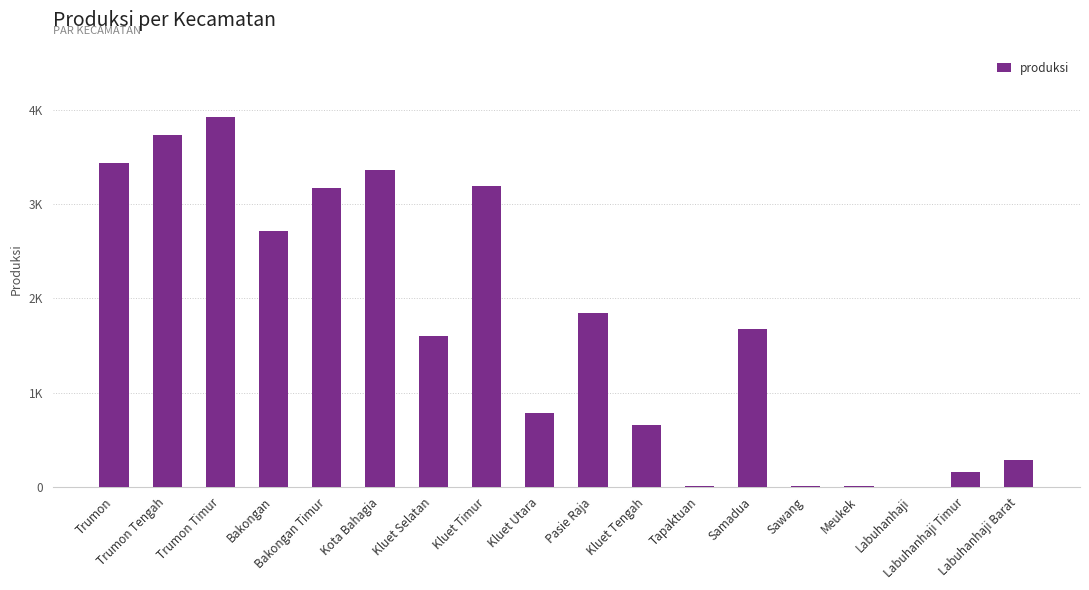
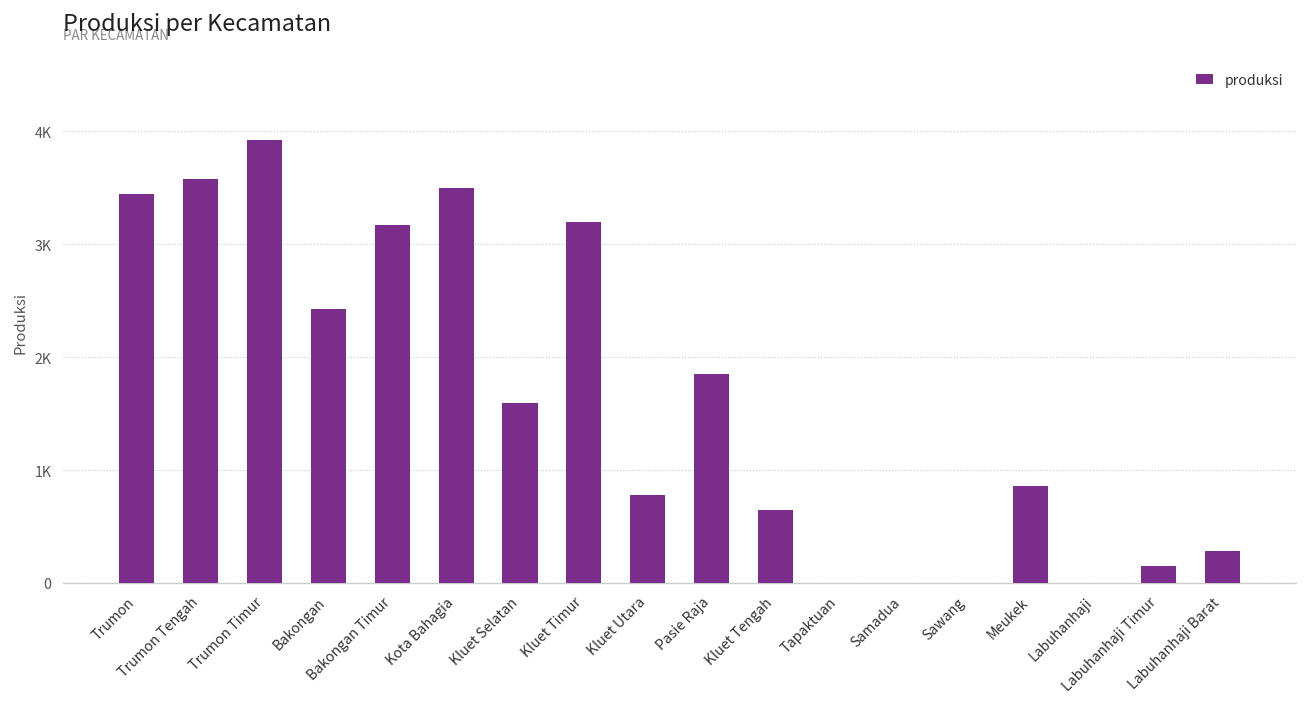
Trumon Tengah: 3700 -> 3600
Bakongan: 2700 -> 2400
Kota Bahagia: 3400 -> 3500
Samadua: 1700 -> 0
Meukek: 0 -> 900
